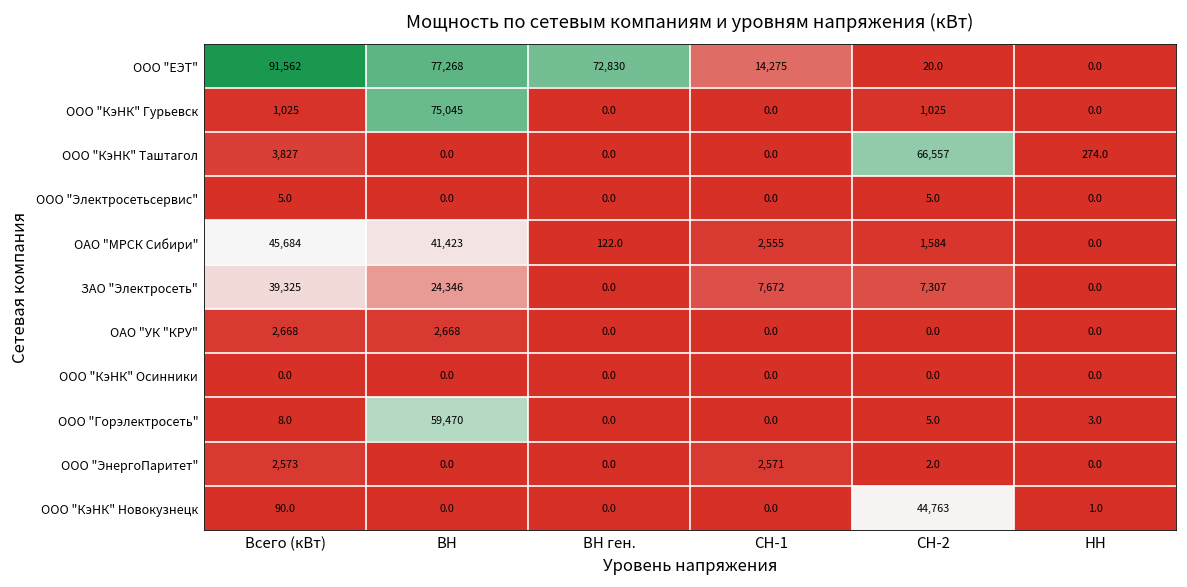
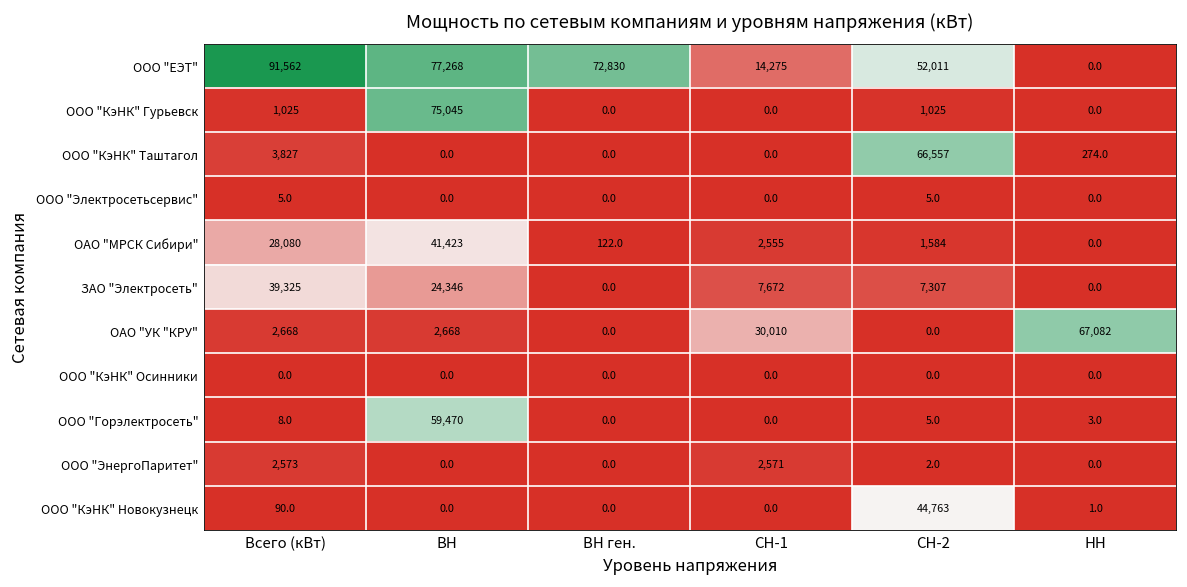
ООО "ЕЭТ", СН-2: 20.0 -> 52,011
ОАО "МРСК Сибири", Всего (кВт): 45,684 -> 28,080
ОАО "УК "КРУ", СН-1: 0.0 -> 30,010
ОАО "УК "КРУ", НН: 0.0 -> 67,082
